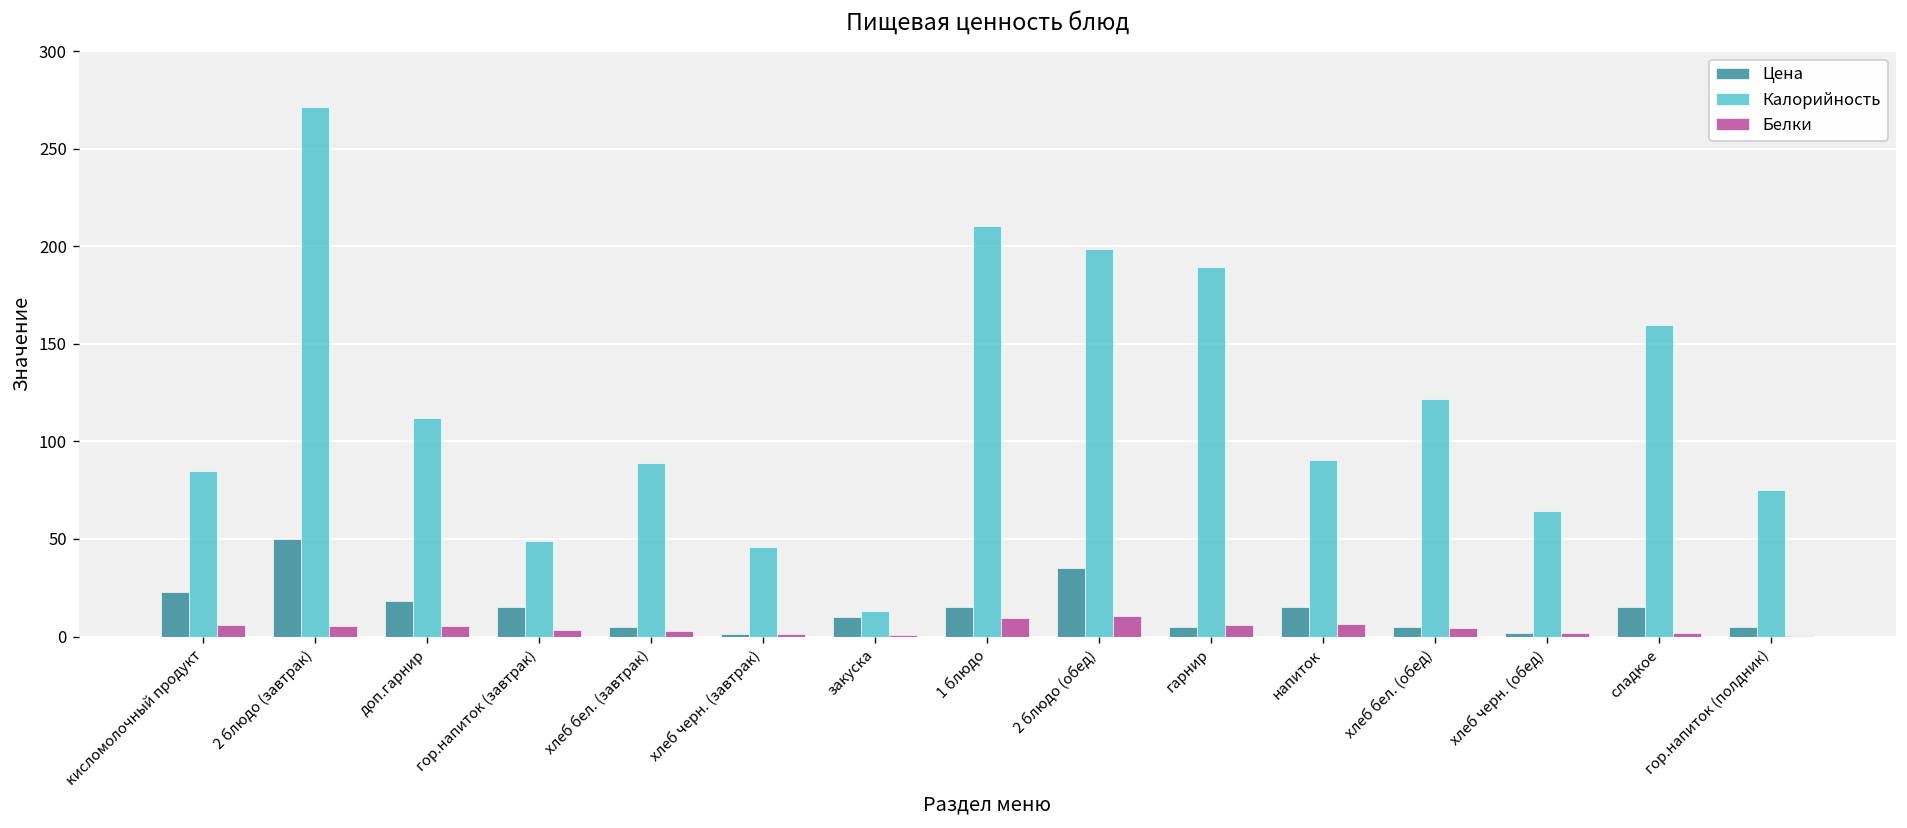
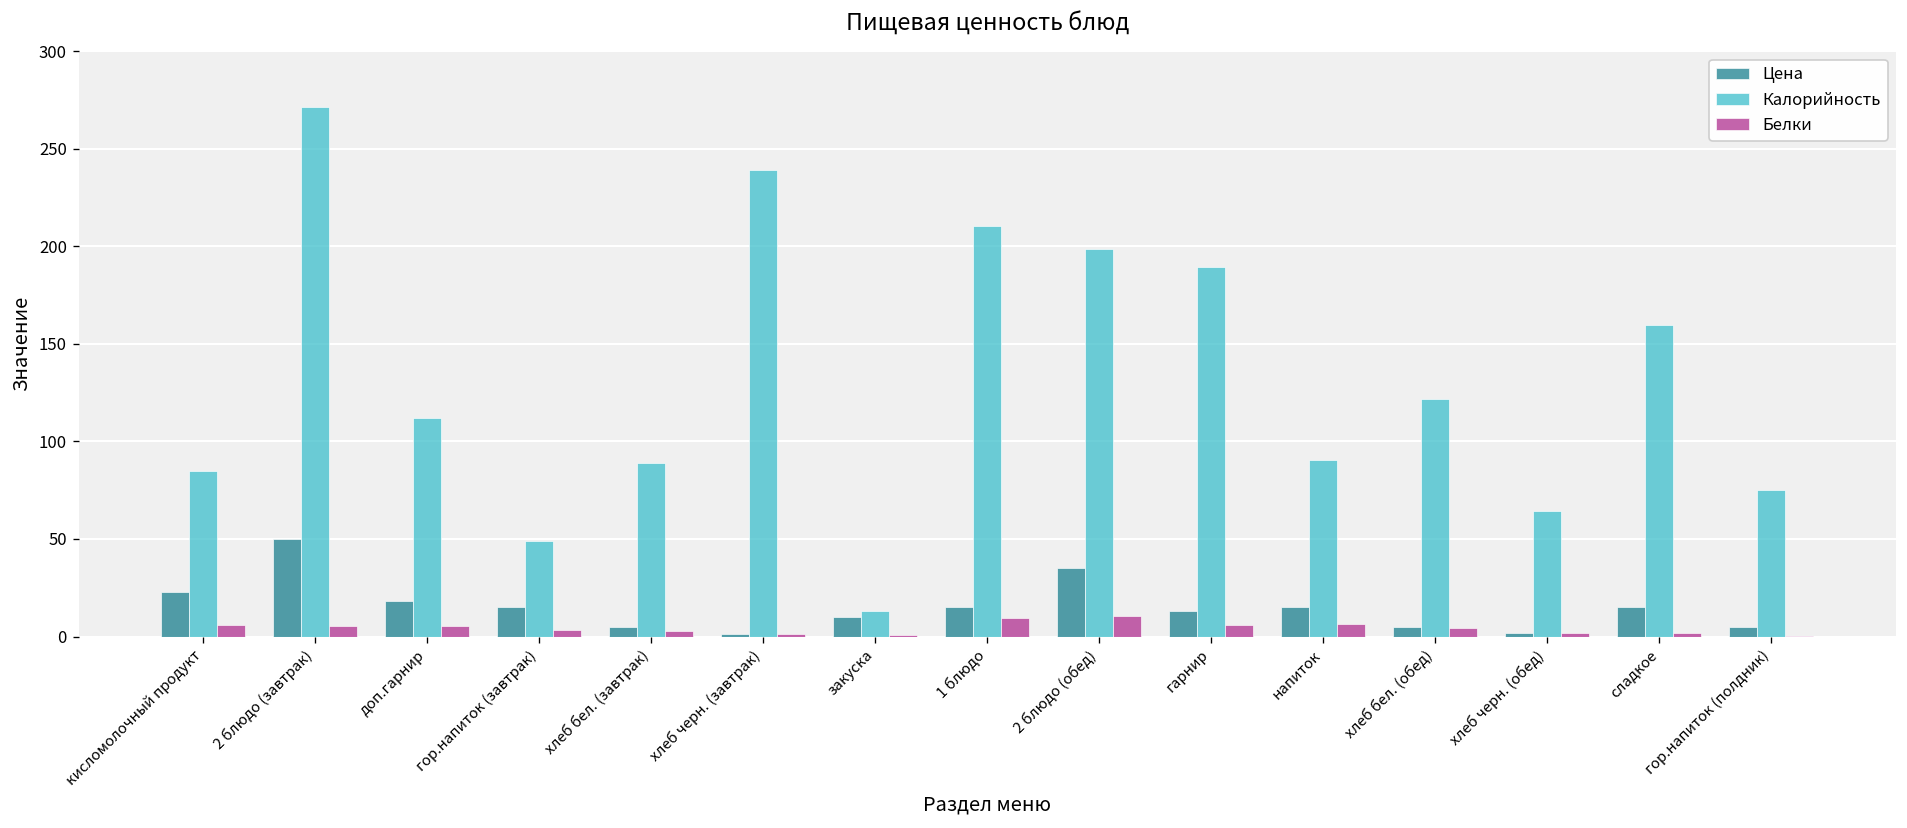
Калорийность, хлеб черн. (завтрак): 46 -> 239
Цена, гарнир: 5 -> 13
